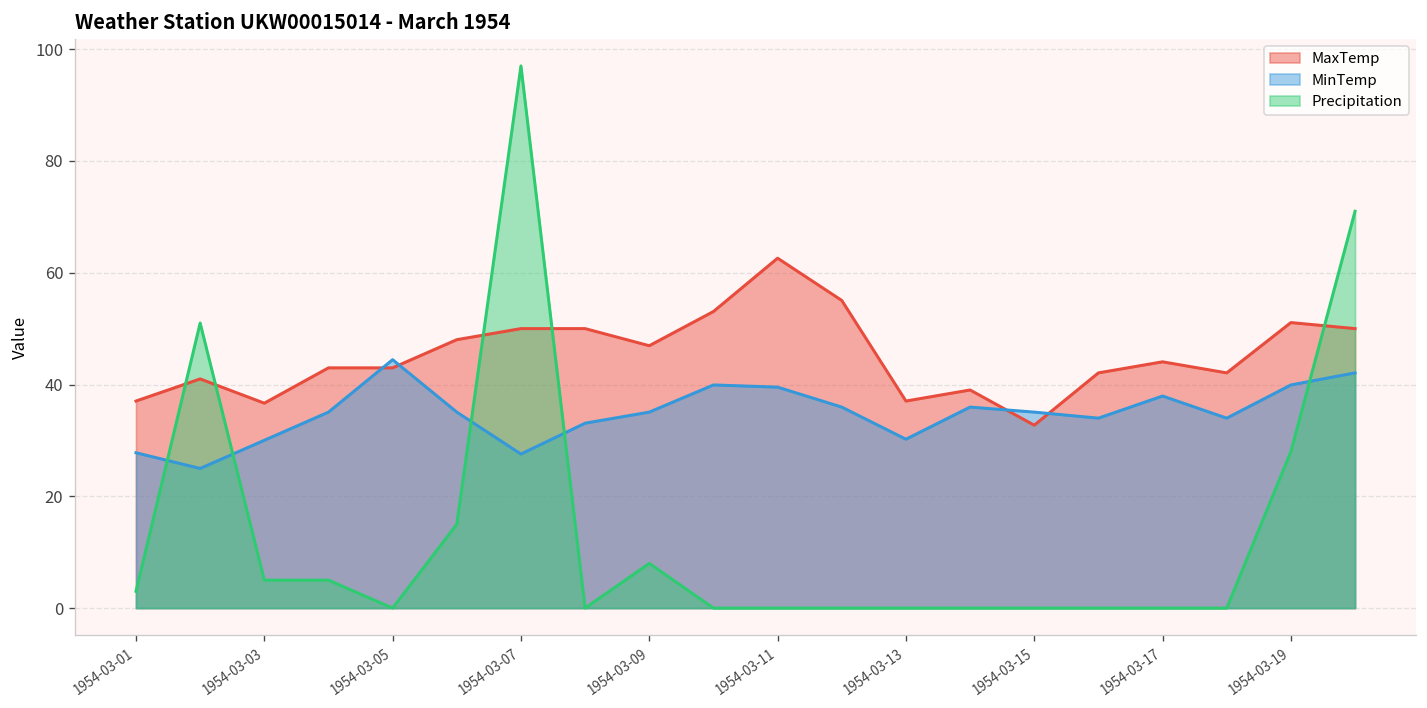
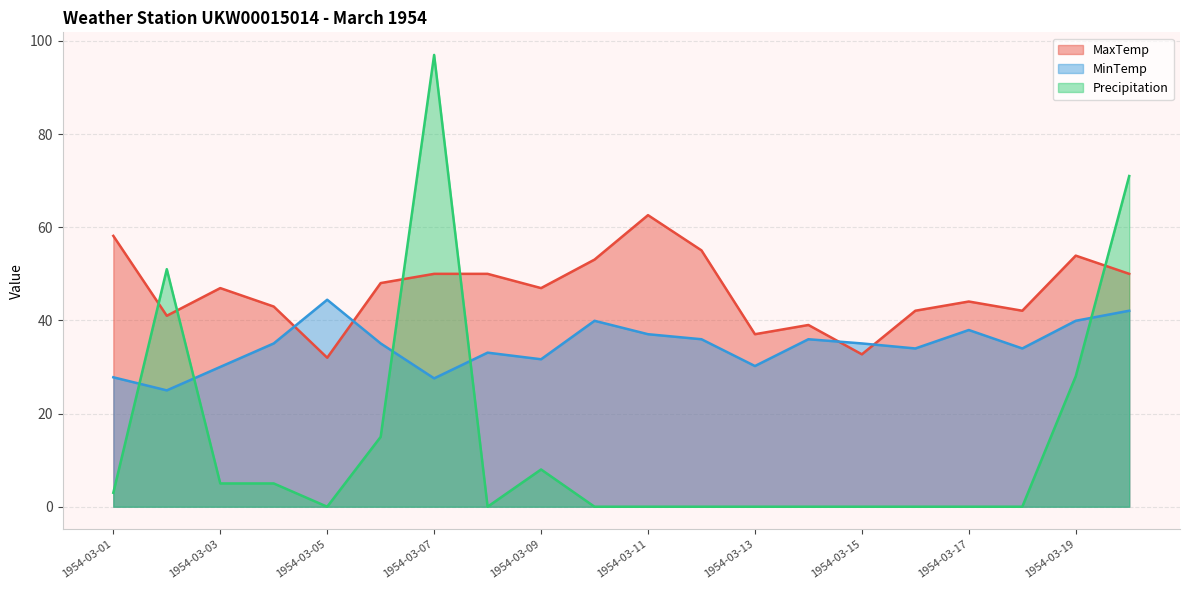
MaxTemp, 1954-03-01: 37 -> 58
MaxTemp, 1954-03-03: 37 -> 47
MaxTemp, 1954-03-05: 43 -> 32
MinTemp, 1954-03-09: 35 -> 32
MinTemp, 1954-03-11: 40 -> 37
MaxTemp, 1954-03-19: 51 -> 54
